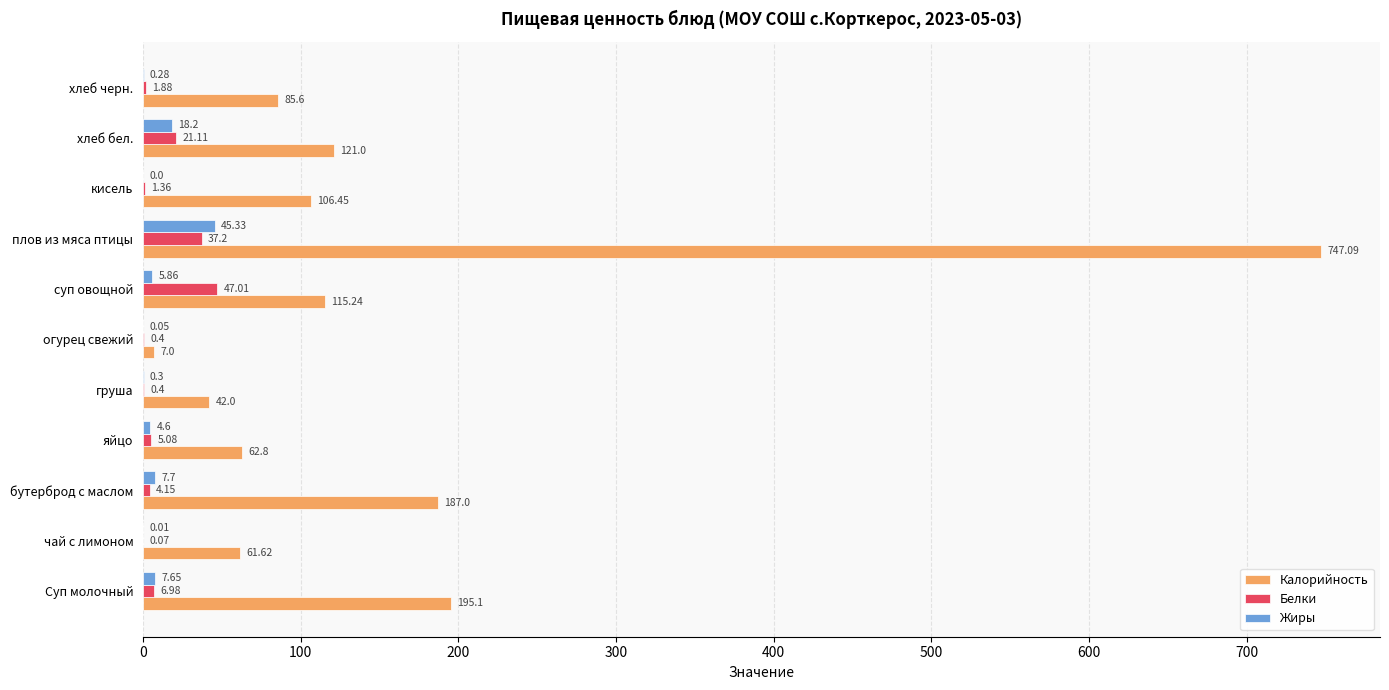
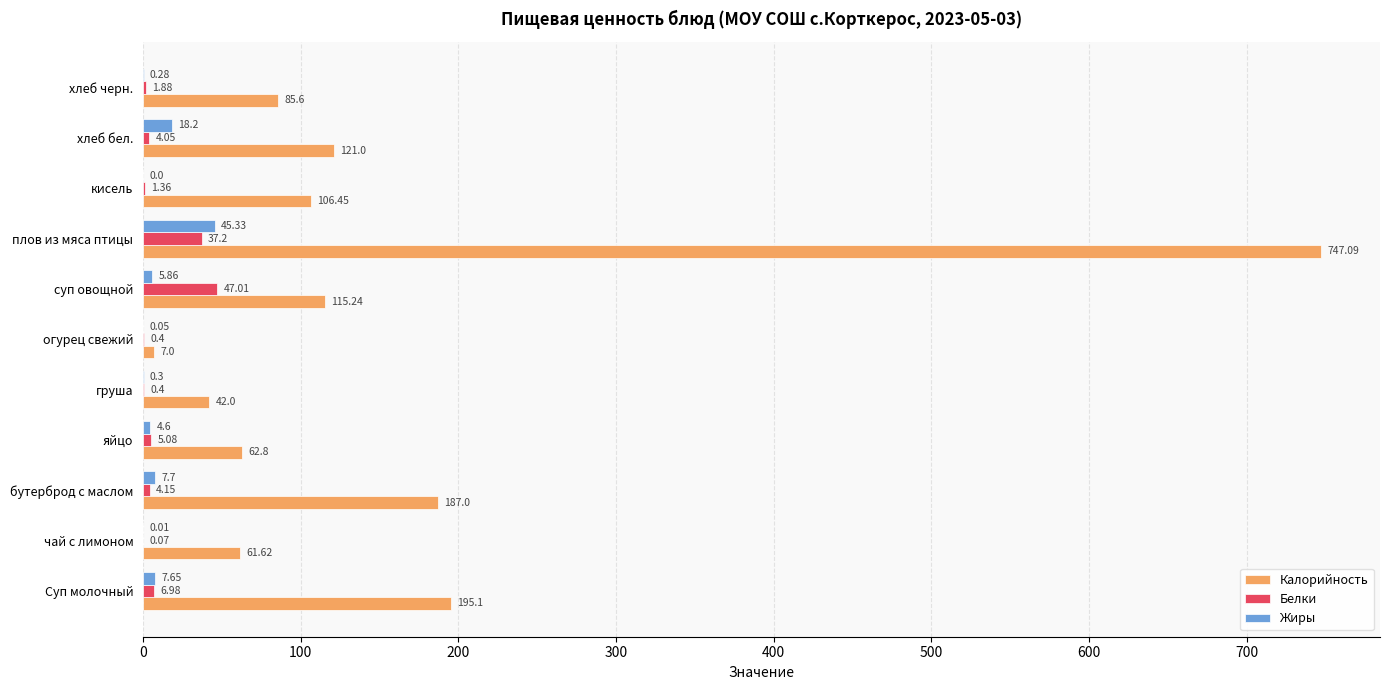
Белки, хлеб бел.: 21.11 -> 4.05
